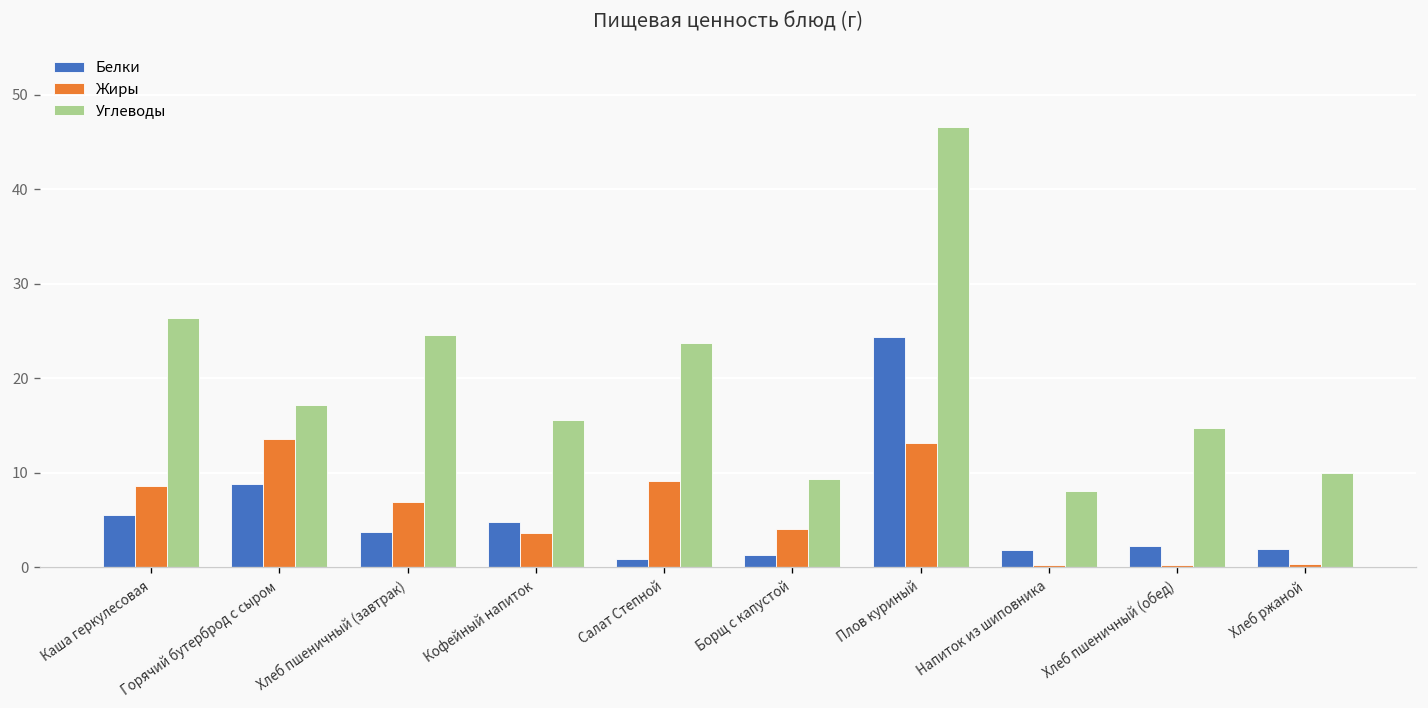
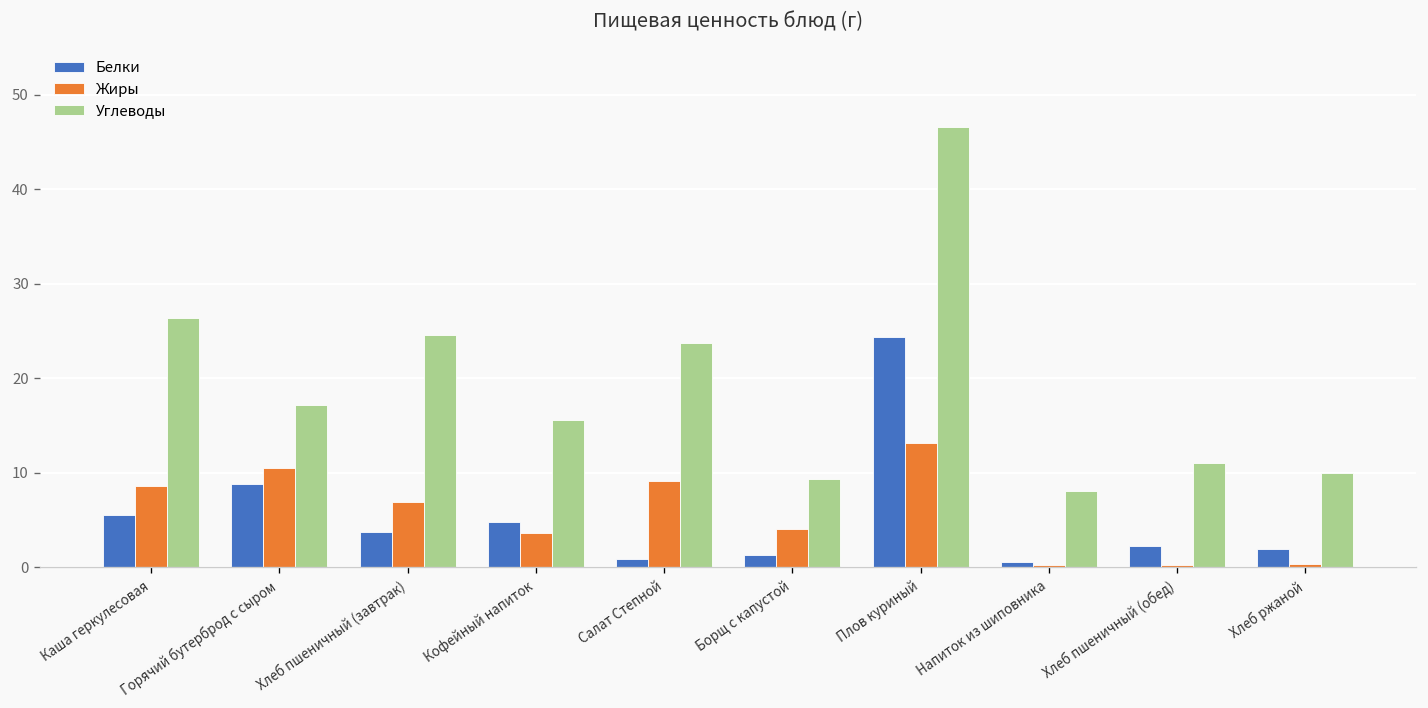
Жиры, Горячий бутерброд с сыром: 14 -> 11
Белки, Напиток из шиповника: 2 -> 1
Углеводы, Хлеб пшеничный (обед): 15 -> 11
